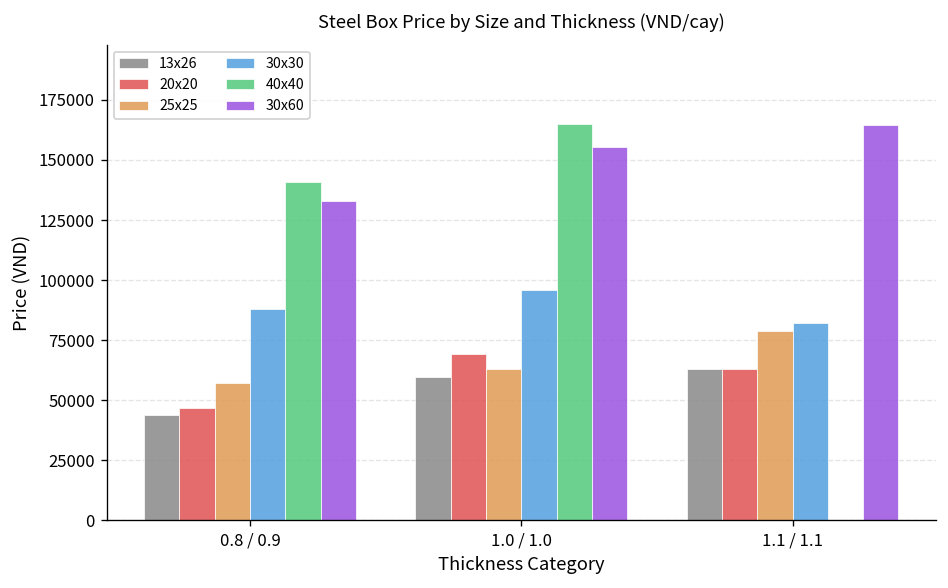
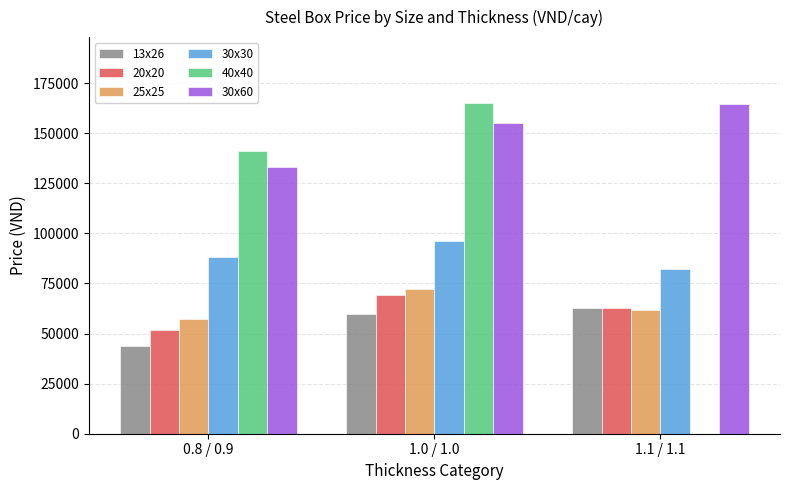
20x20, 0.8 / 0.9: 47000 -> 52000
25x25, 1.0 / 1.0: 63000 -> 72000
25x25, 1.1 / 1.1: 79000 -> 62000
